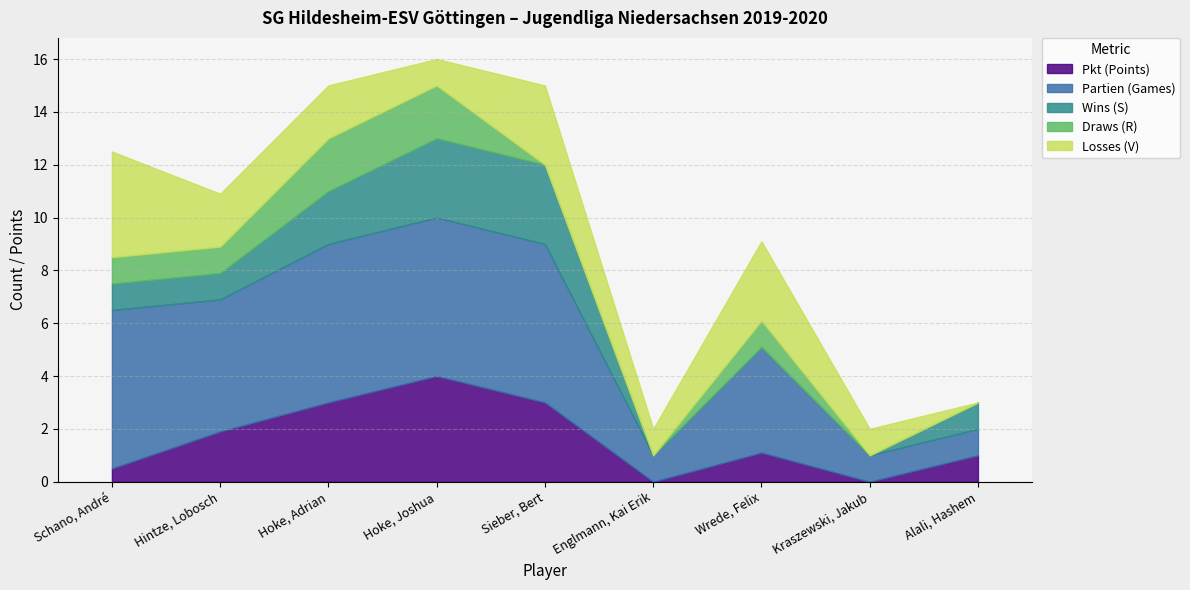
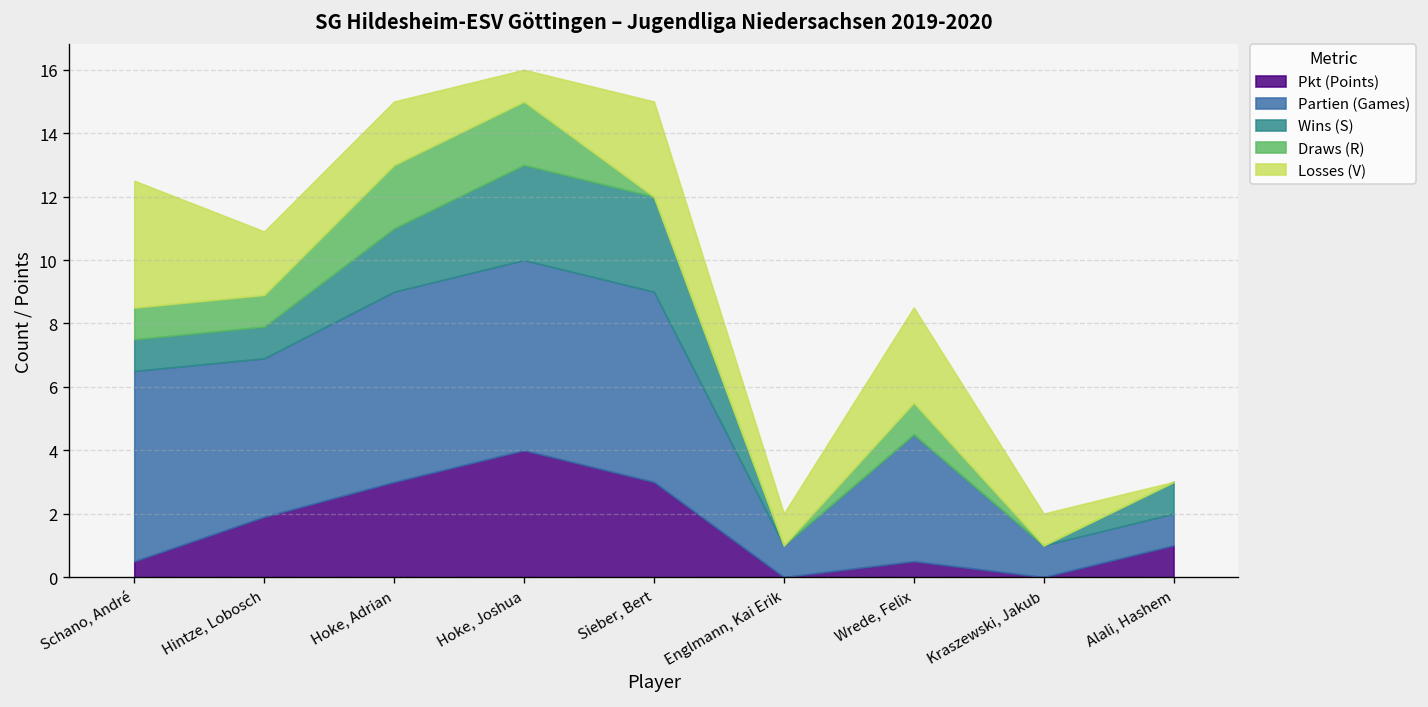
Pkt (Points), Wrede, Felix: 1.1 -> 0.5
